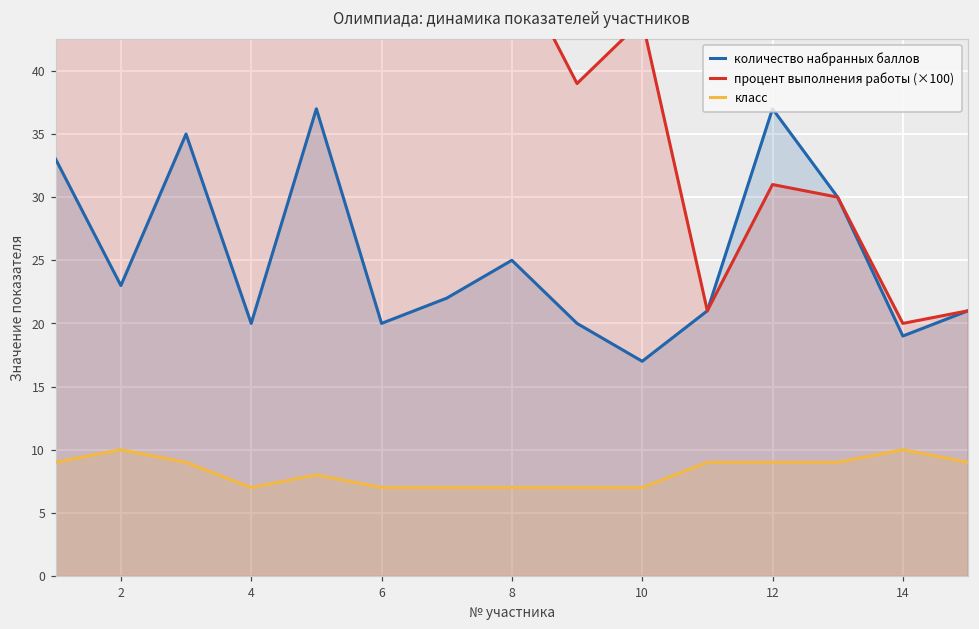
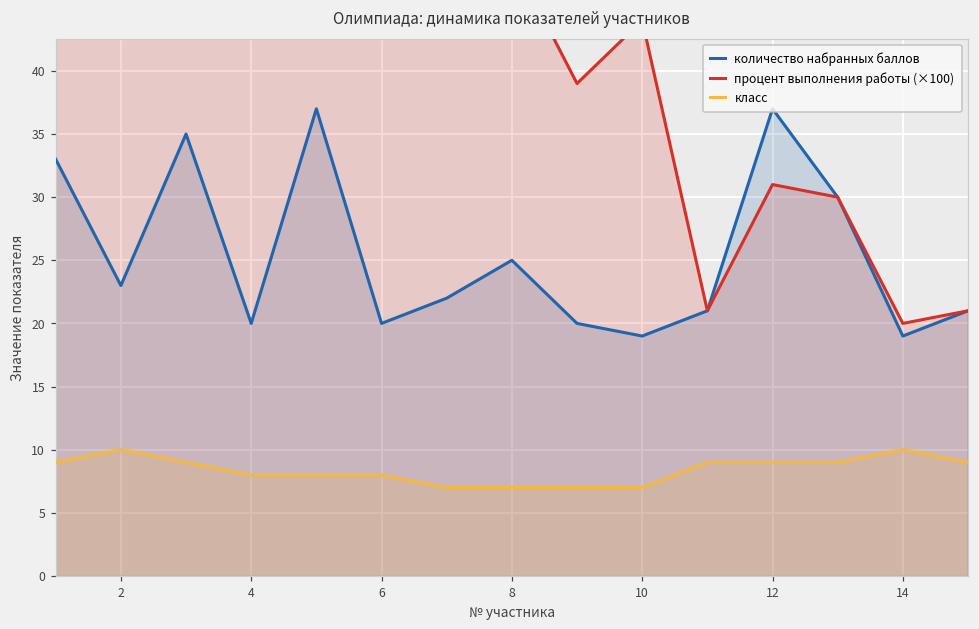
класс, 4: 7 -> 8
класс, 6: 7 -> 8
количество набранных баллов, 10: 17 -> 19
